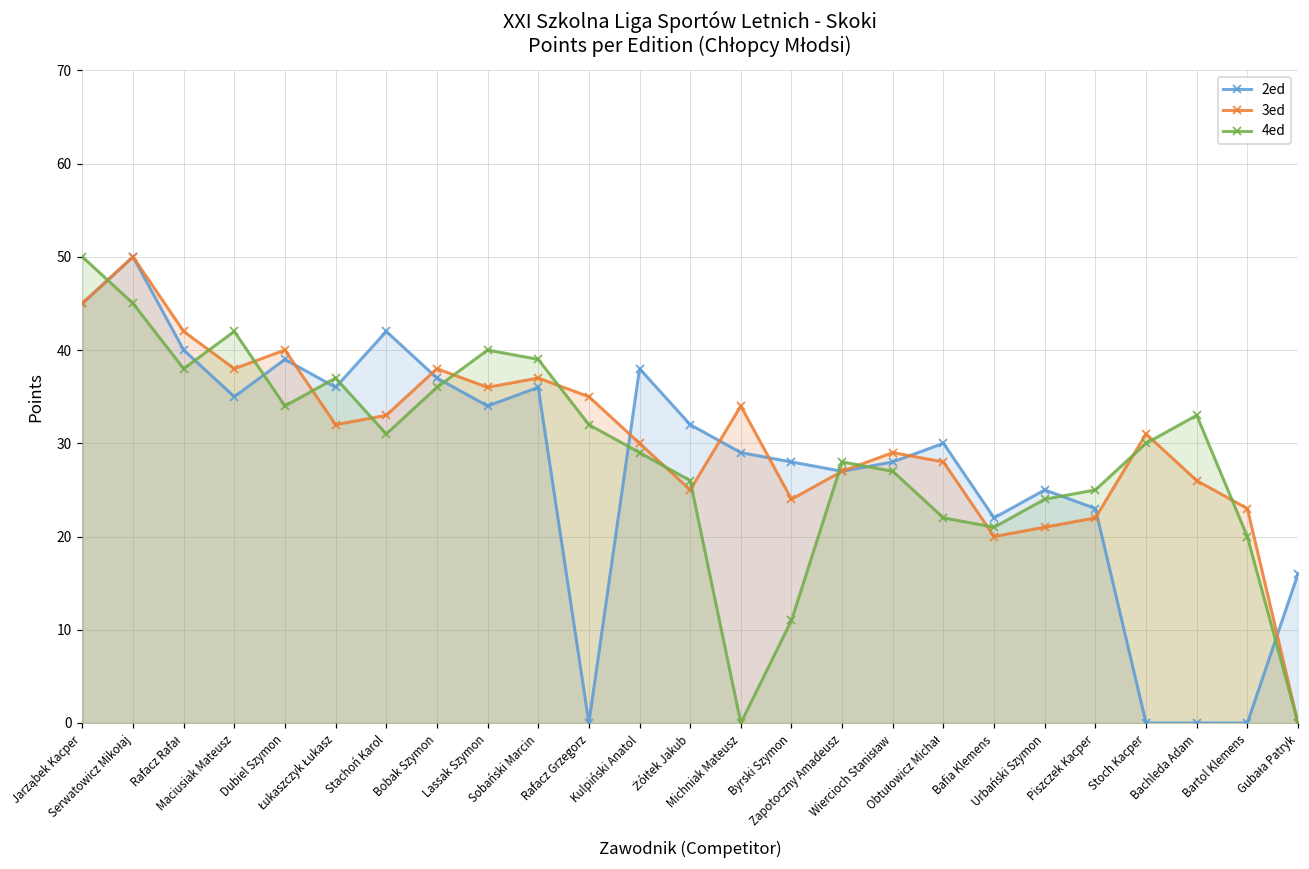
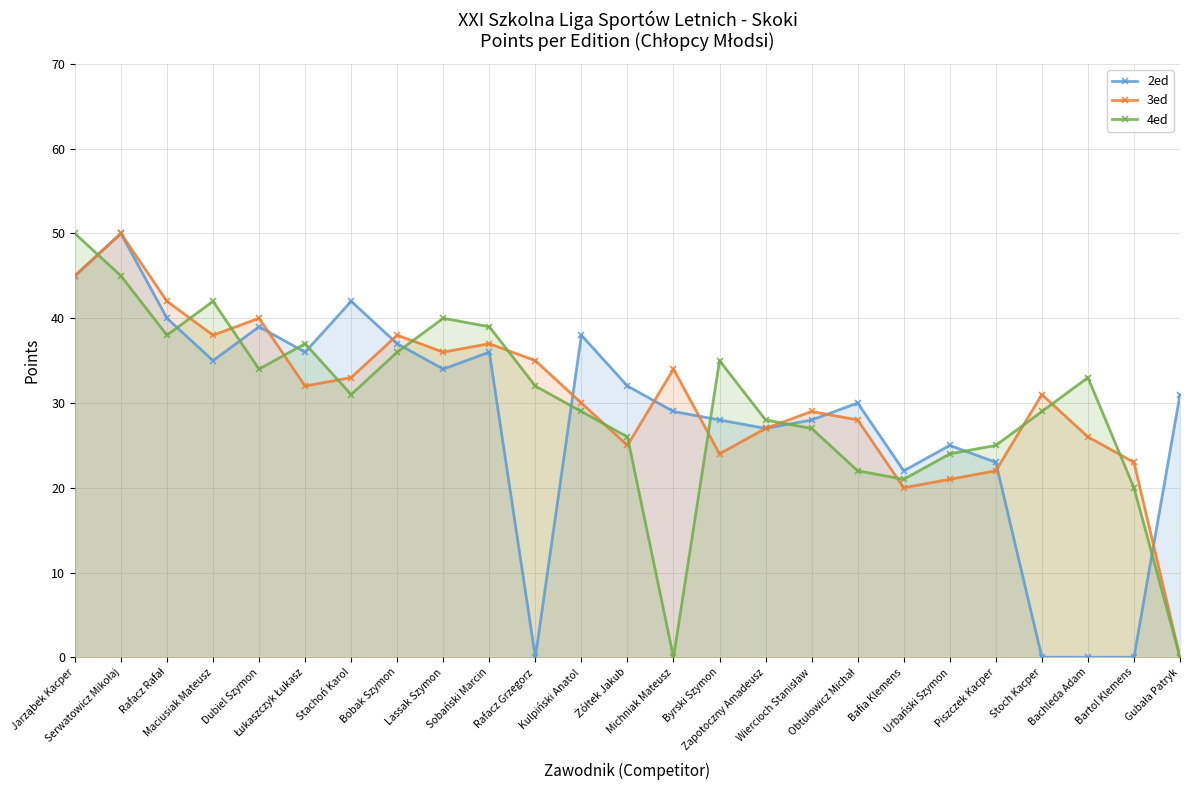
4ed, Byrski Szymon: 11 -> 35
4ed, Stoch Kacper: 30 -> 29
2ed, Gubała Patryk: 16 -> 31
